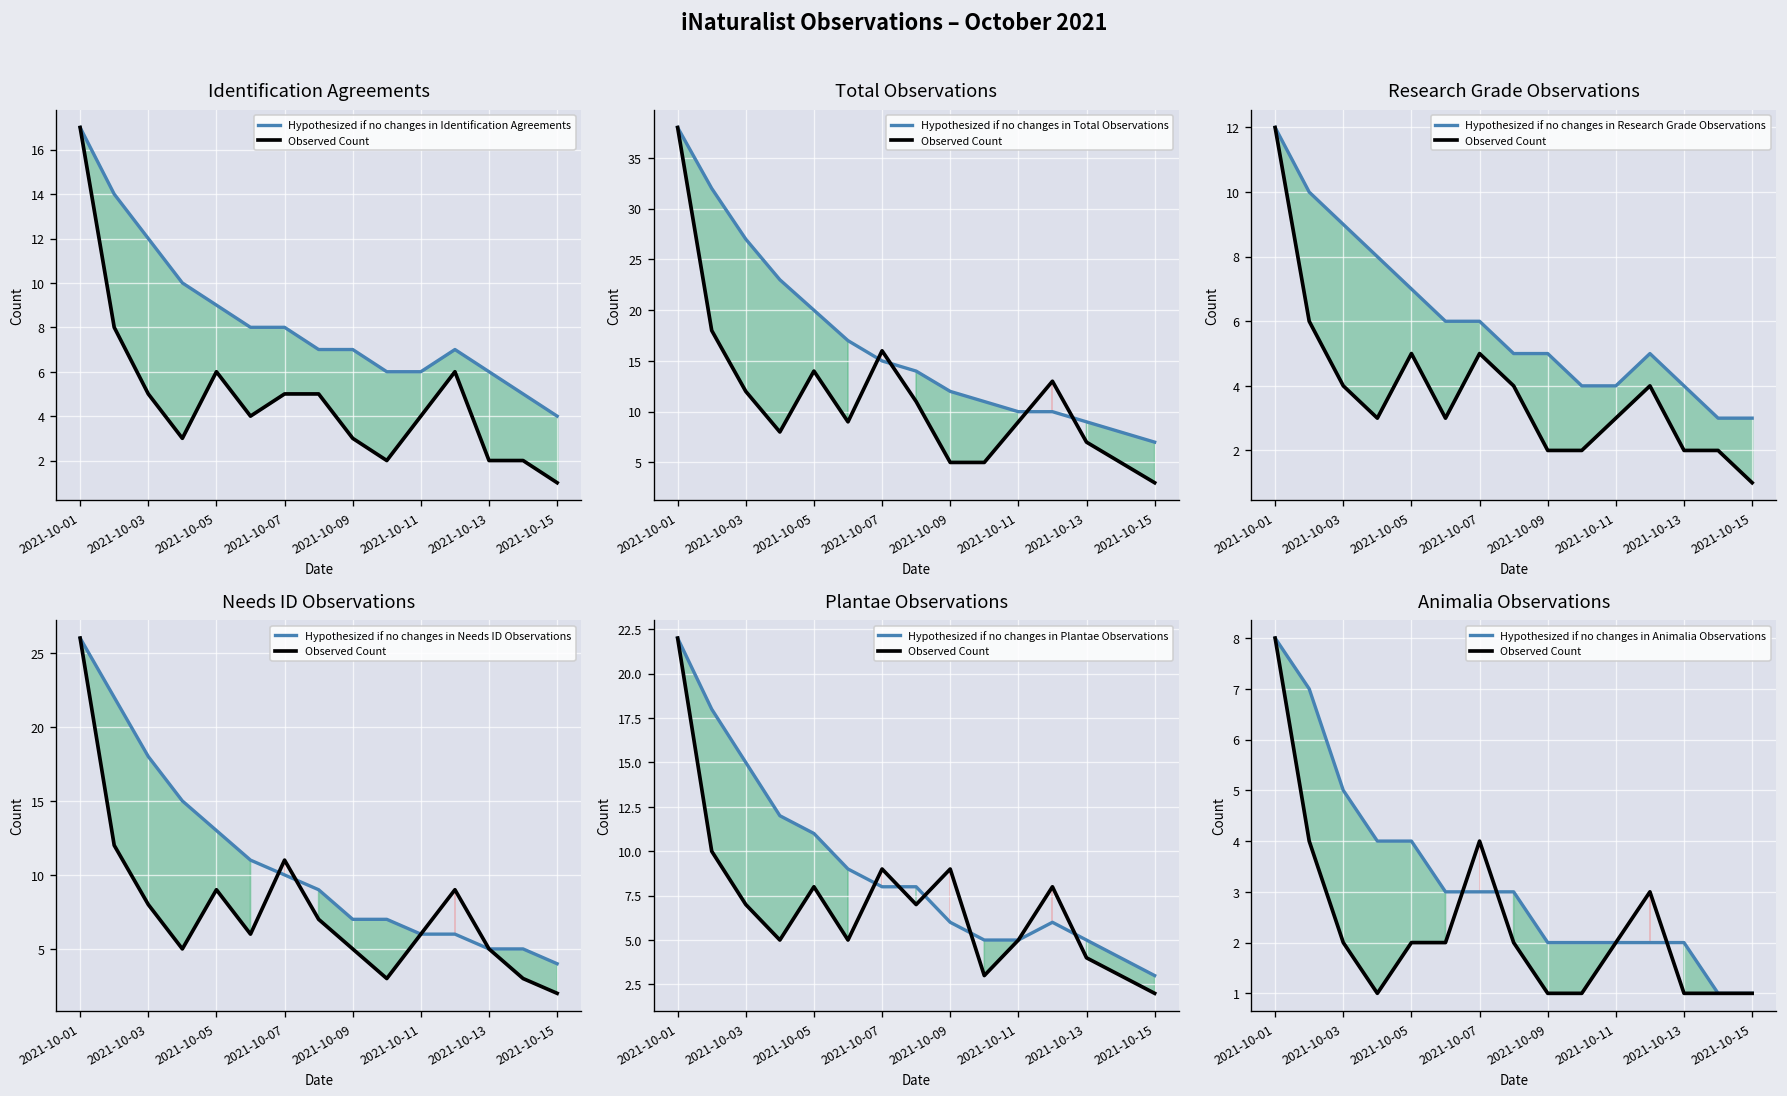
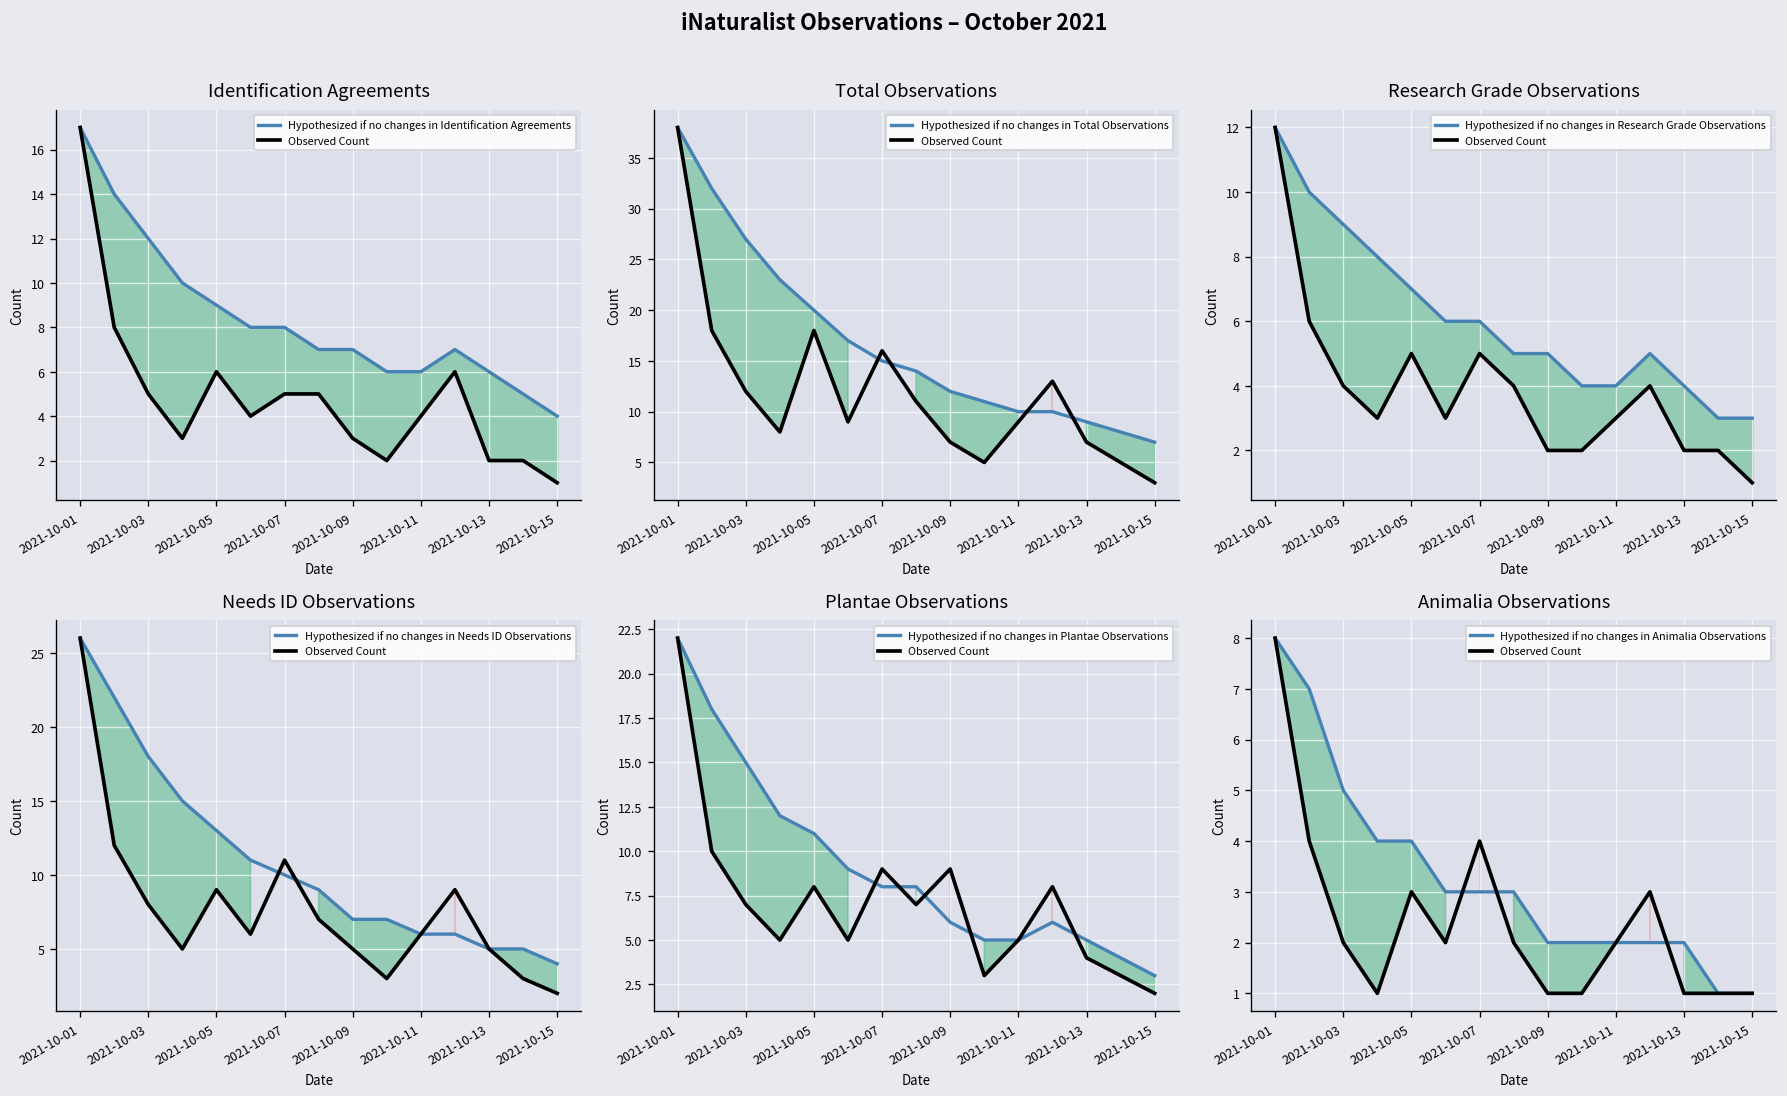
Total Observations, Observed Count, 2021-10-05: 14 -> 18
Total Observations, Observed Count, 2021-10-09: 5 -> 7
Animalia Observations, Observed Count, 2021-10-05: 2 -> 3
